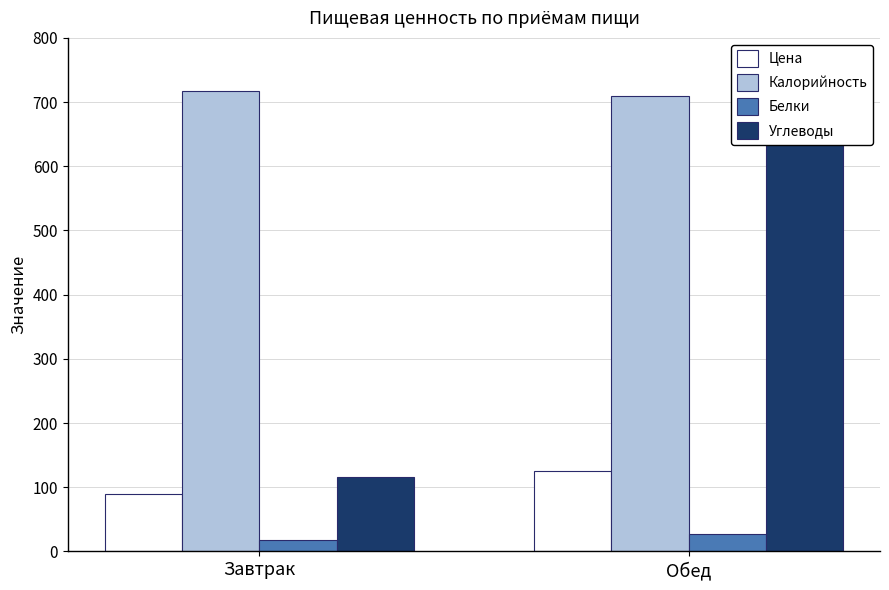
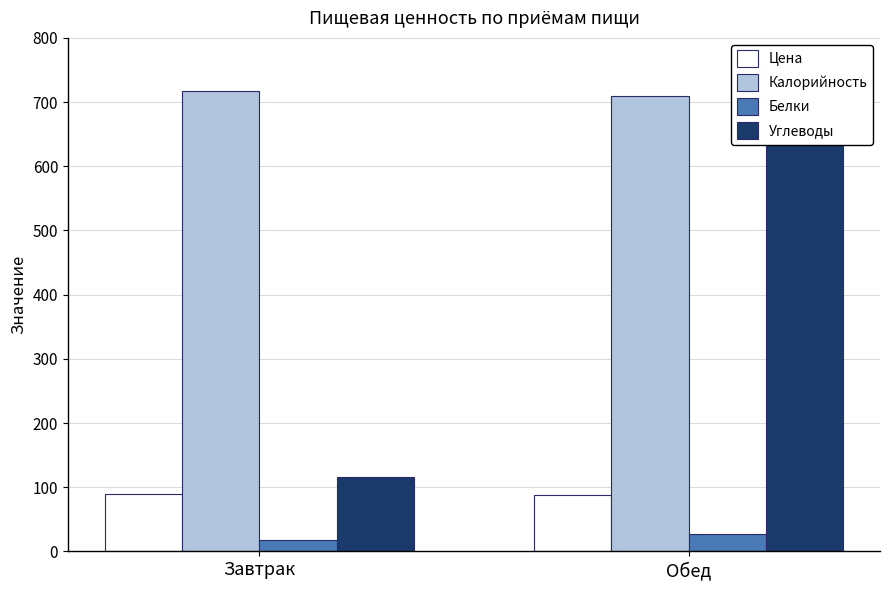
Цена, Обед: 120 -> 90
